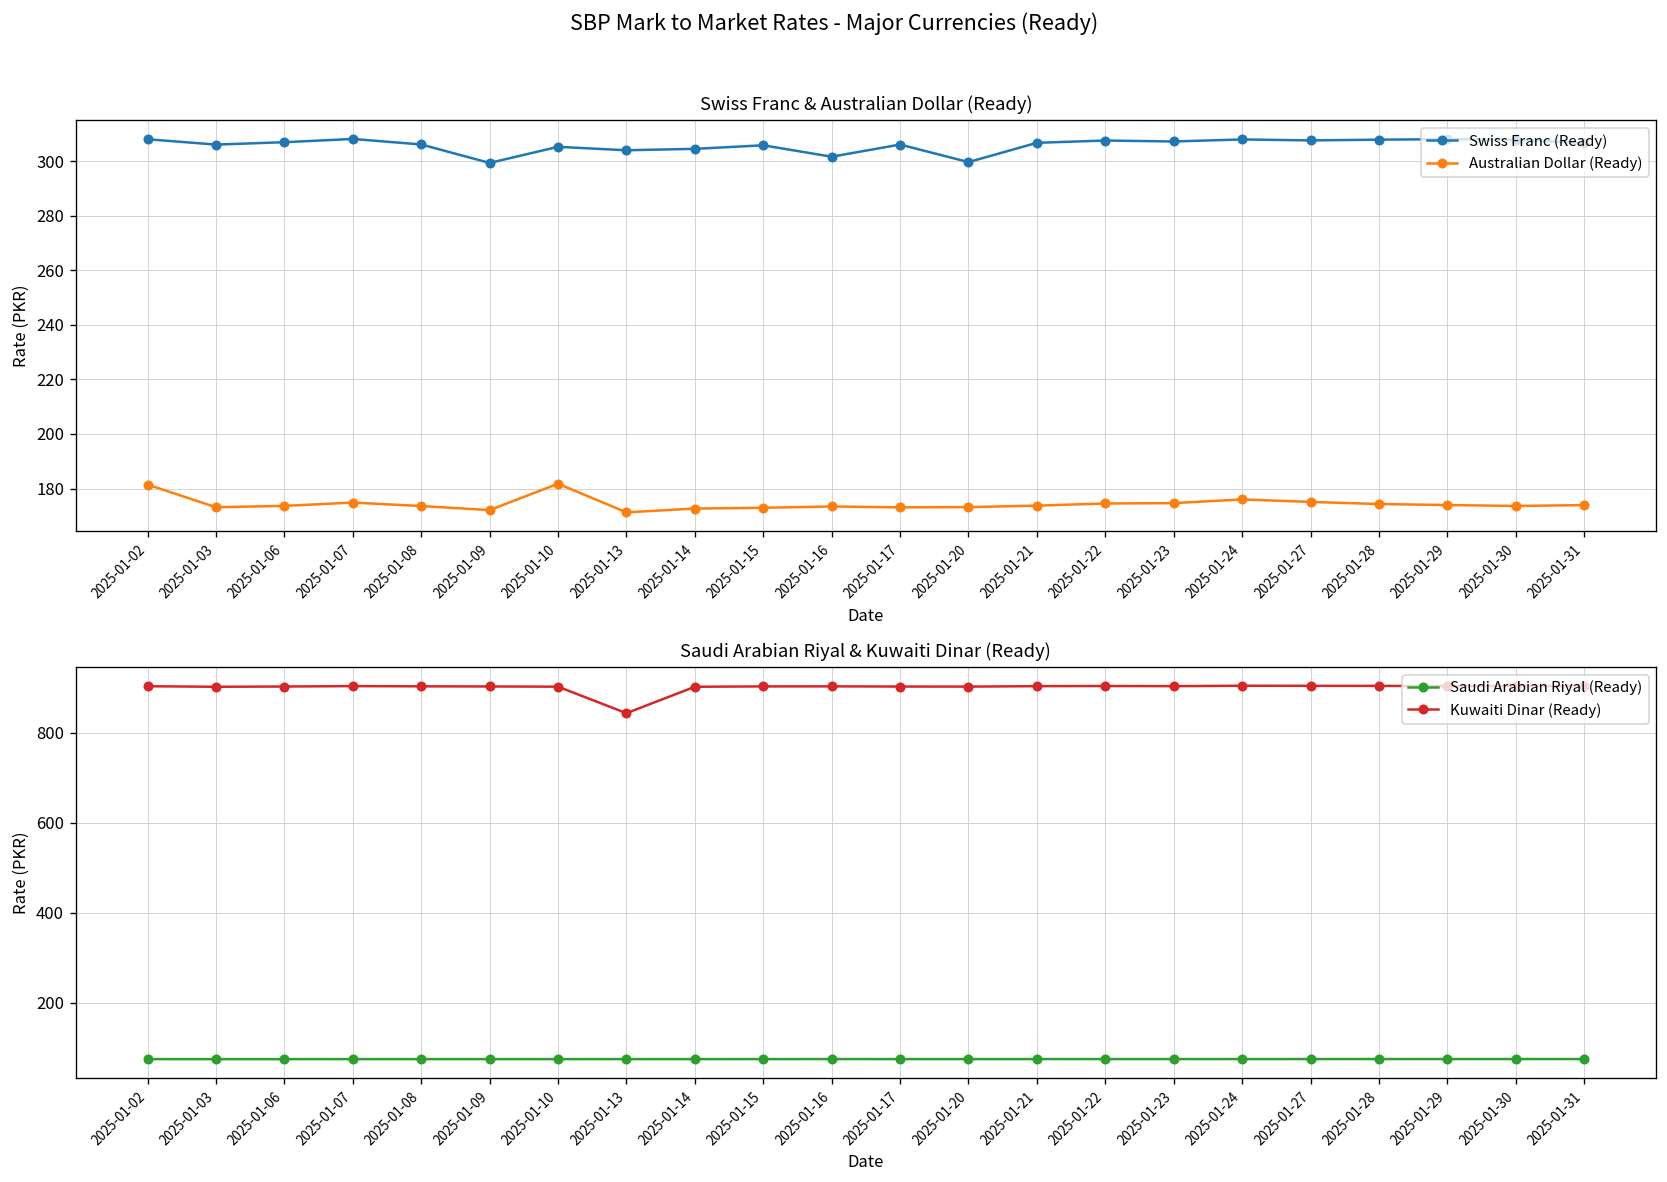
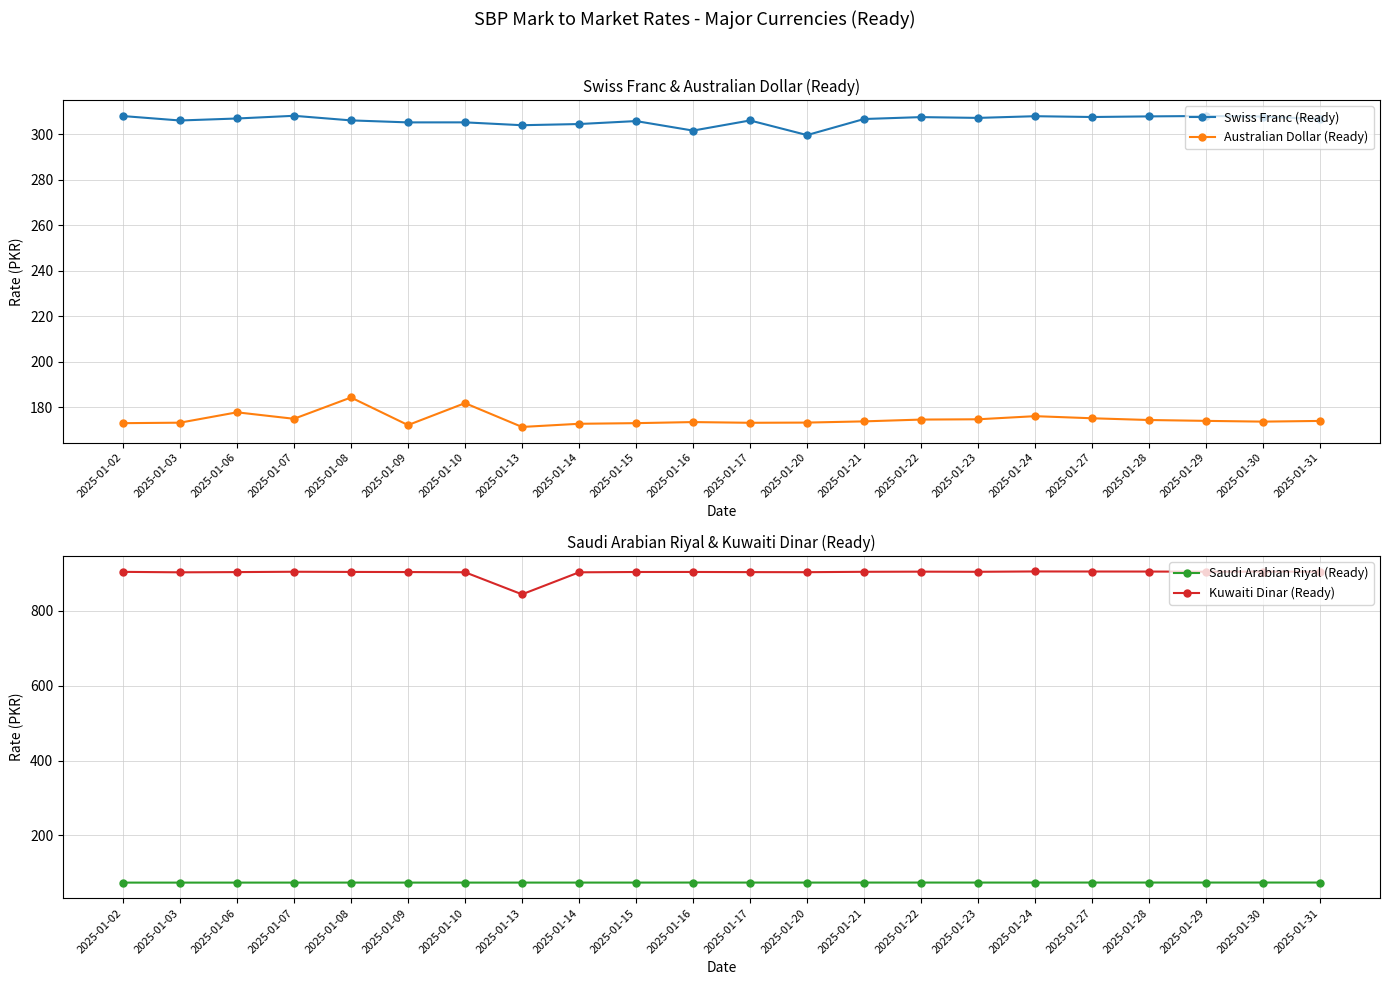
Swiss Franc & Australian Dollar (Ready), Australian Dollar (Ready), 2025-01-02: 181 -> 173
Swiss Franc & Australian Dollar (Ready), Australian Dollar (Ready), 2025-01-06: 174 -> 178
Swiss Franc & Australian Dollar (Ready), Australian Dollar (Ready), 2025-01-08: 174 -> 184
Swiss Franc & Australian Dollar (Ready), Swiss Franc (Ready), 2025-01-09: 299 -> 305
